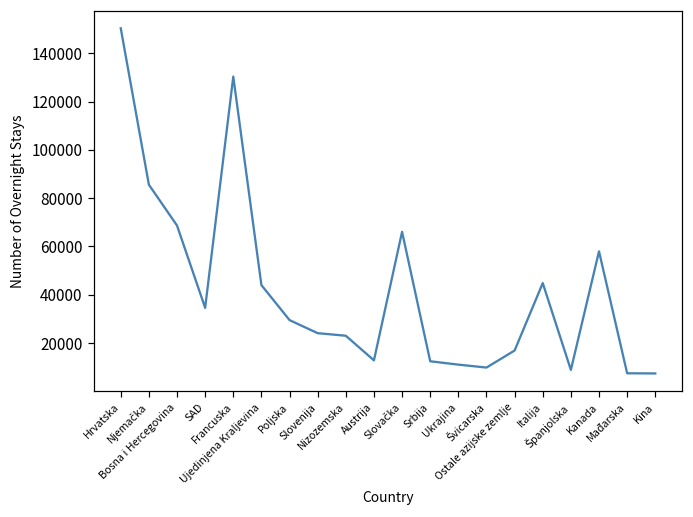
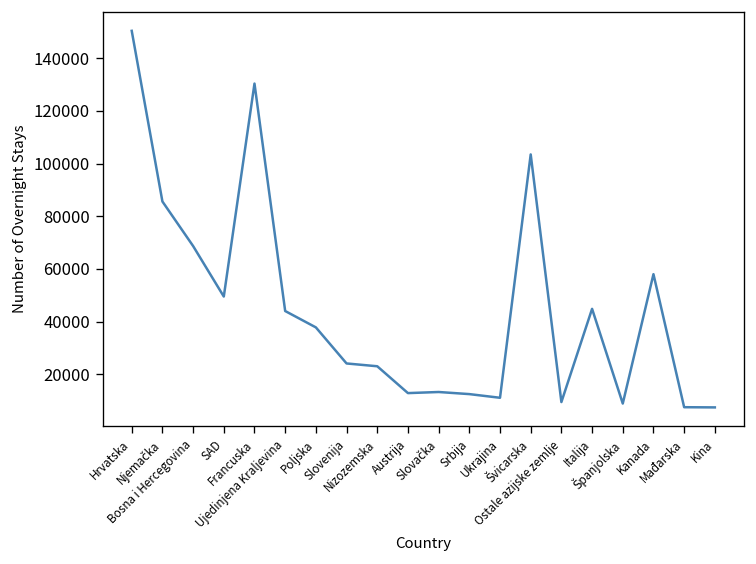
SAD: 35000 -> 49000
Poljska: 29000 -> 38000
Slovačka: 66000 -> 13000
Švicarska: 10000 -> 103000
Ostale azijske zemlje: 17000 -> 9000
